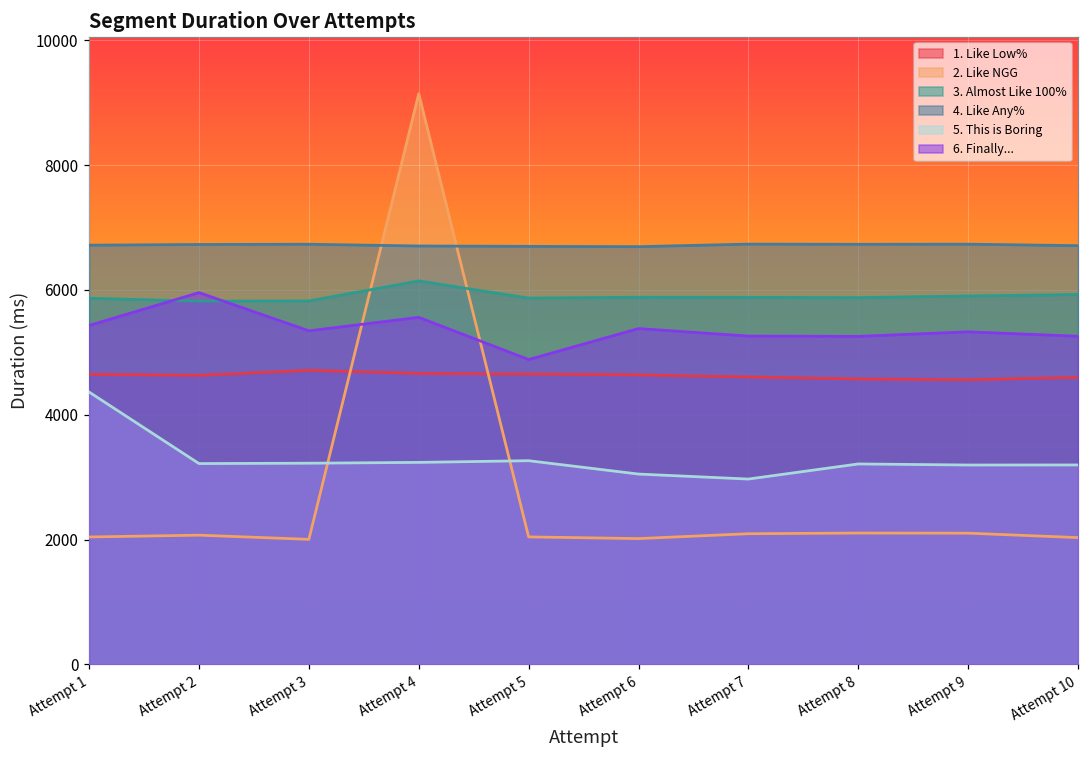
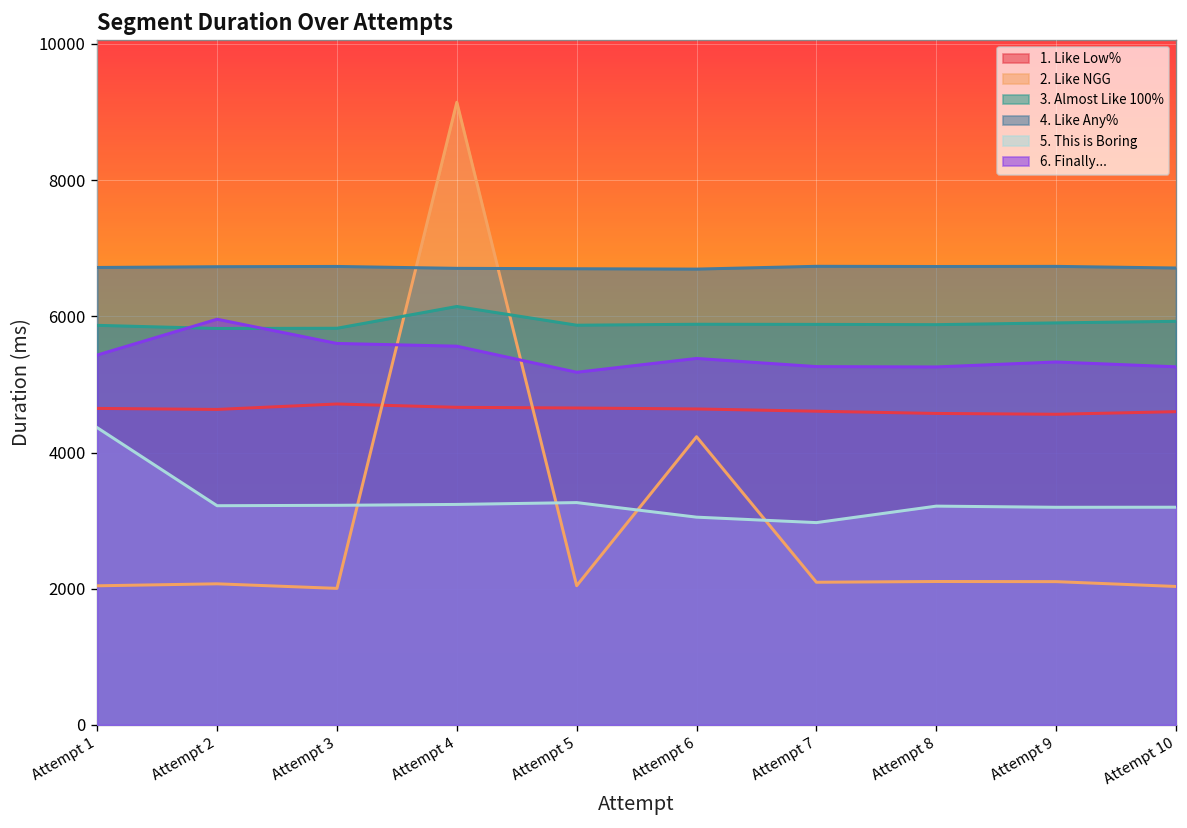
6. Finally..., Attempt 3: 5300 -> 5600
6. Finally..., Attempt 5: 4900 -> 5200
2. Like NGG, Attempt 6: 2000 -> 4200
